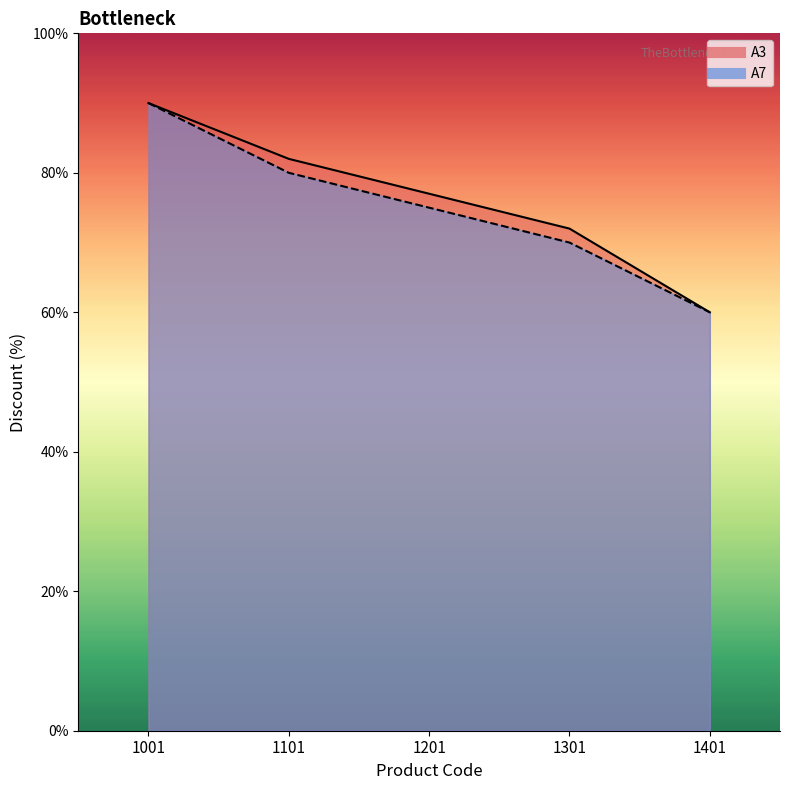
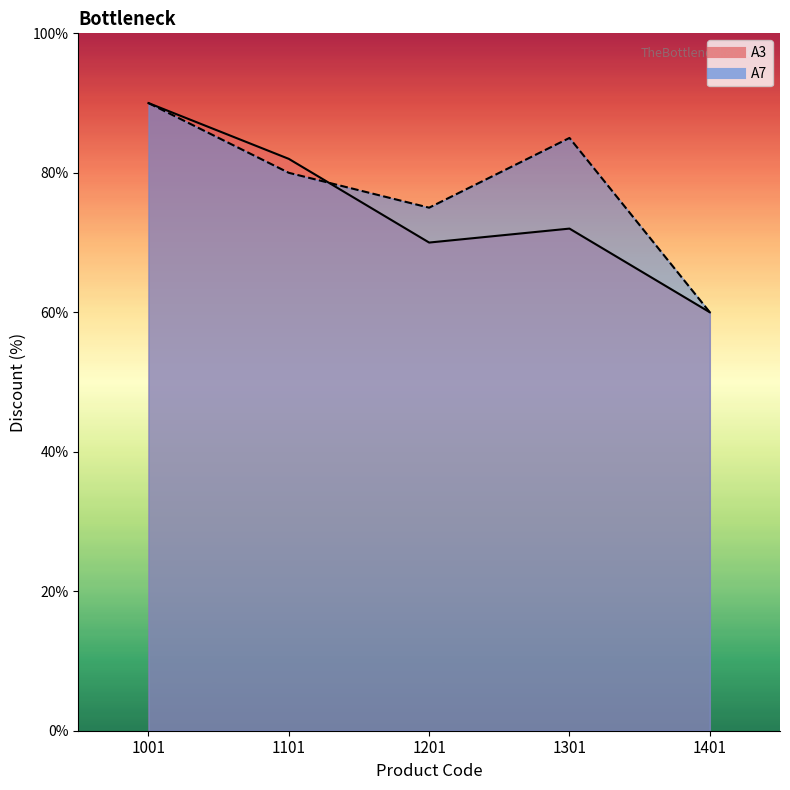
A3, 1201: 77% -> 70%
A7, 1301: 70% -> 85%
